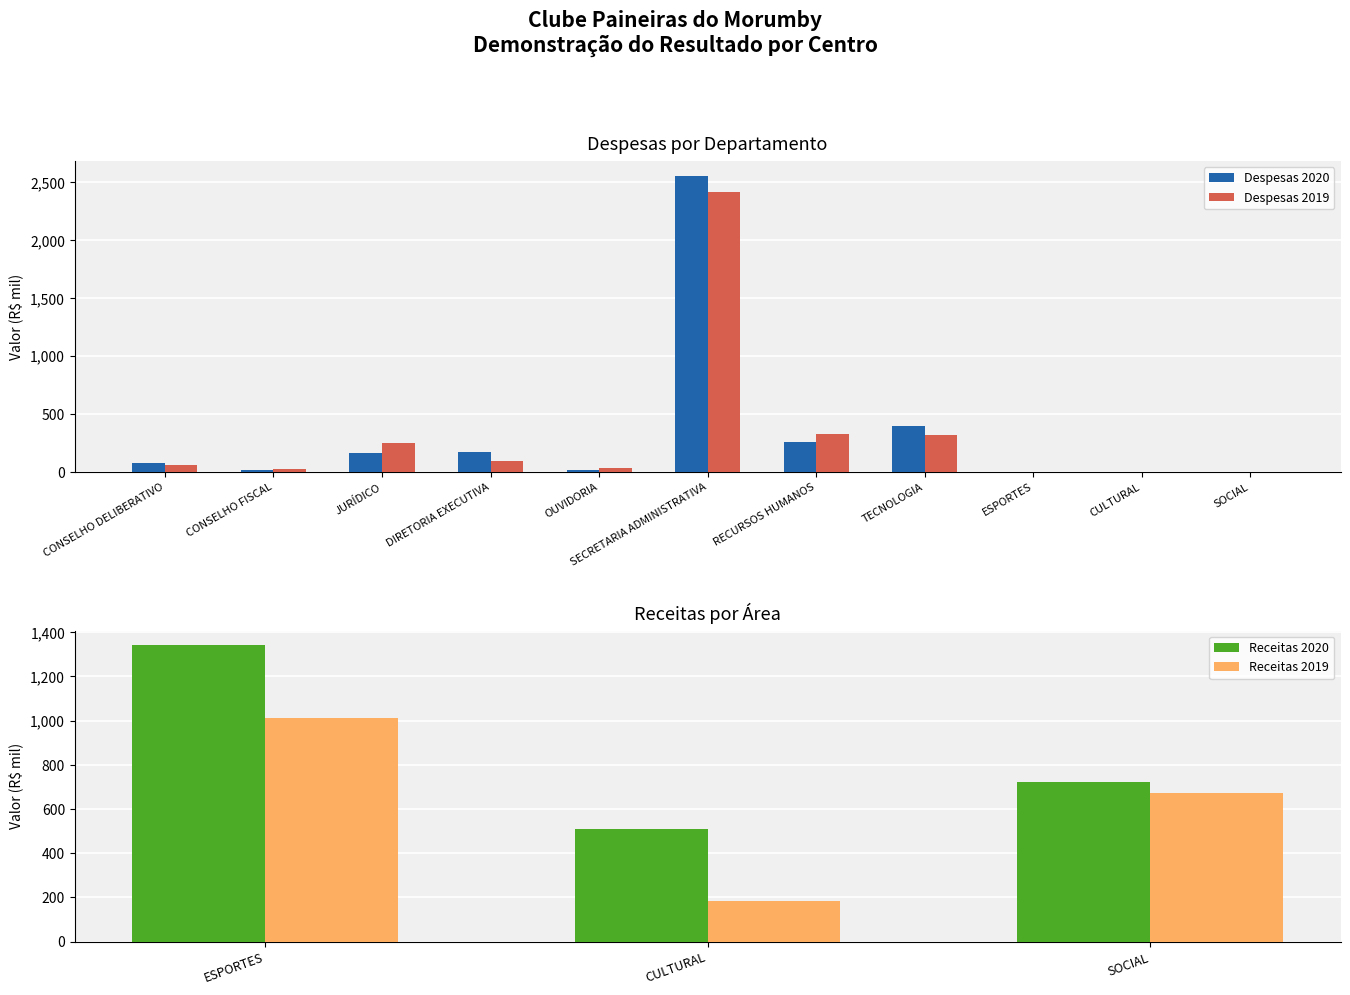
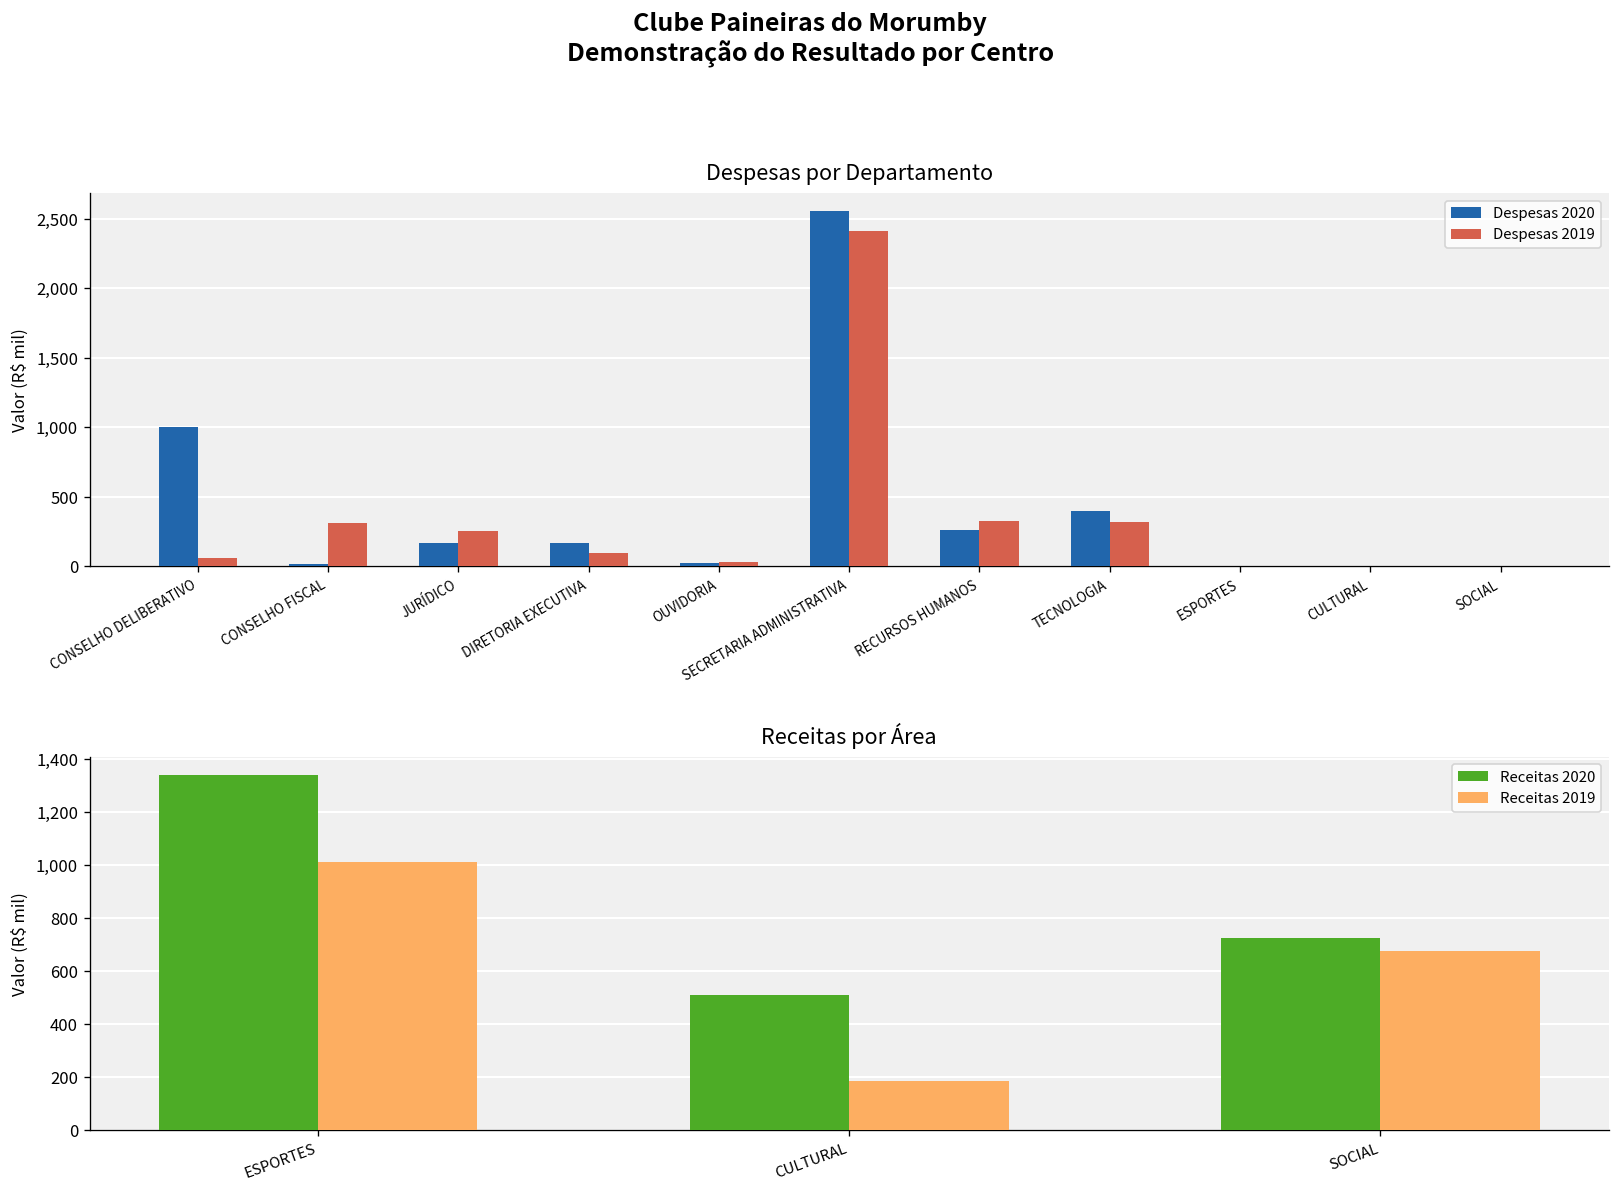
Despesas por Departamento, Despesas 2020, CONSELHO DELIBERATIVO: 70 -> 1,000
Despesas por Departamento, Despesas 2019, CONSELHO FISCAL: 30 -> 310
